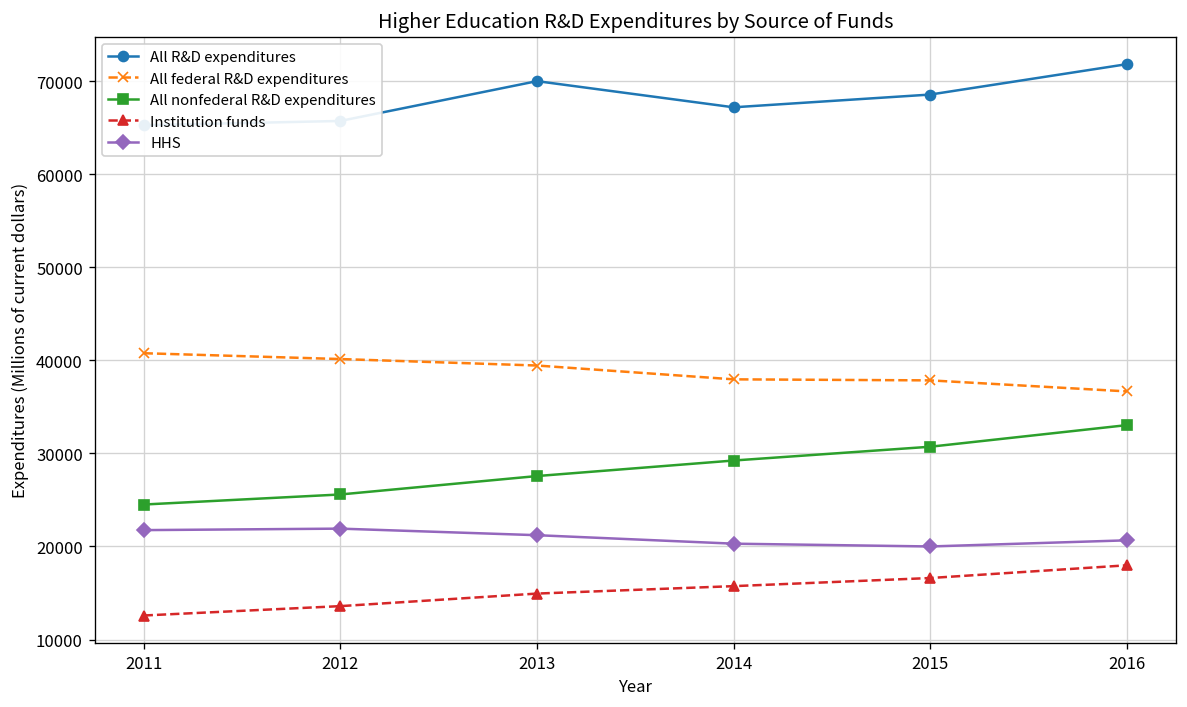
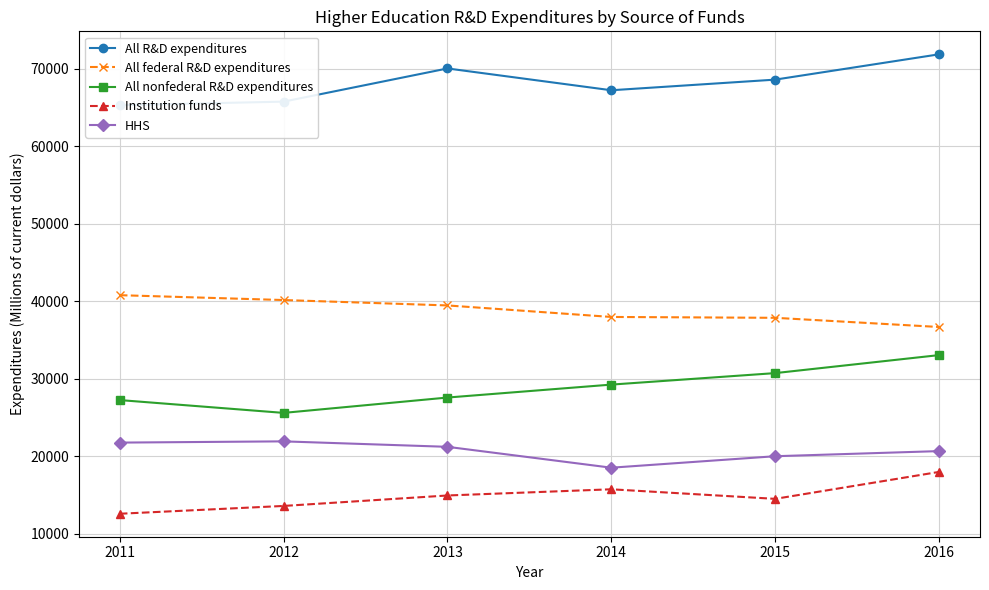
All nonfederal R&D expenditures, 2011: 25000 -> 27000
HHS, 2014: 20000 -> 19000
Institution funds, 2015: 17000 -> 15000
